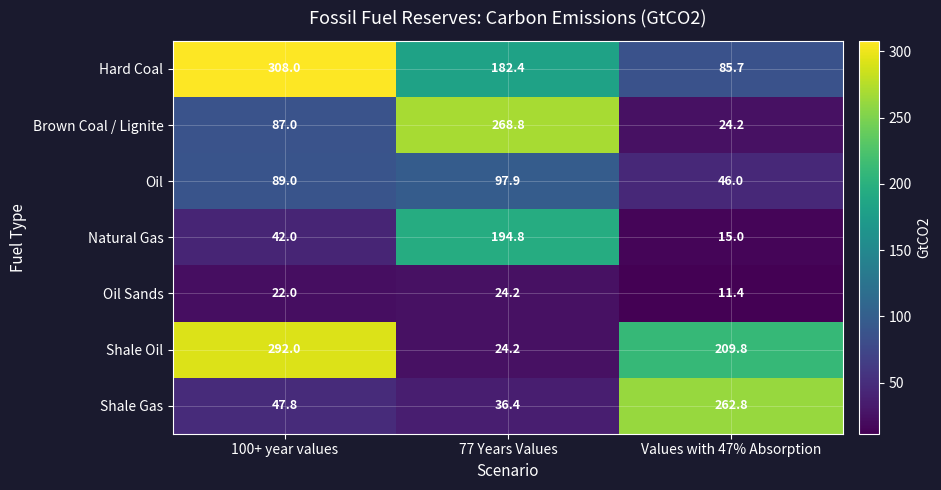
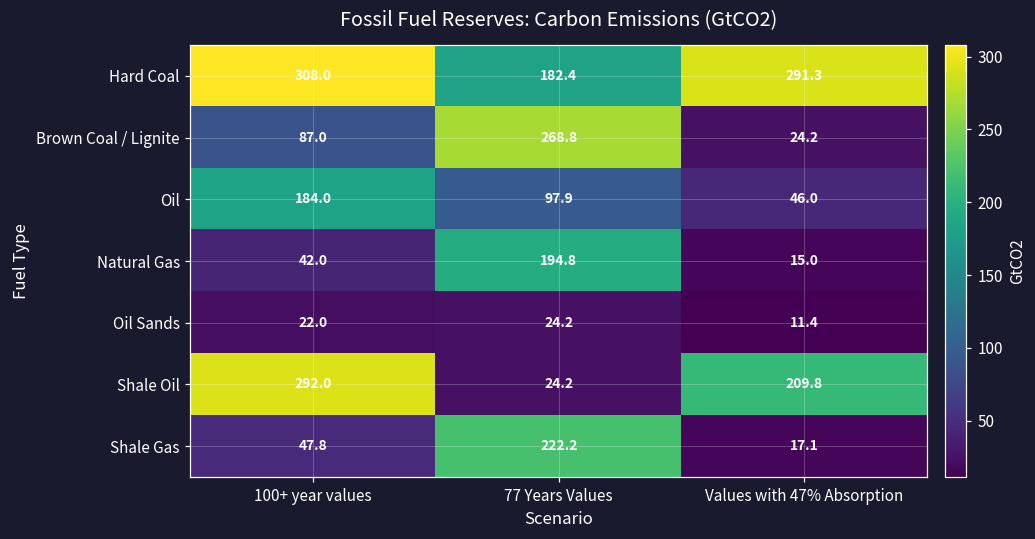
Hard Coal, Values with 47% Absorption: 85.7 -> 291.3
Oil, 100+ year values: 89.0 -> 184.0
Shale Gas, 77 Years Values: 36.4 -> 222.2
Shale Gas, Values with 47% Absorption: 262.8 -> 17.1
